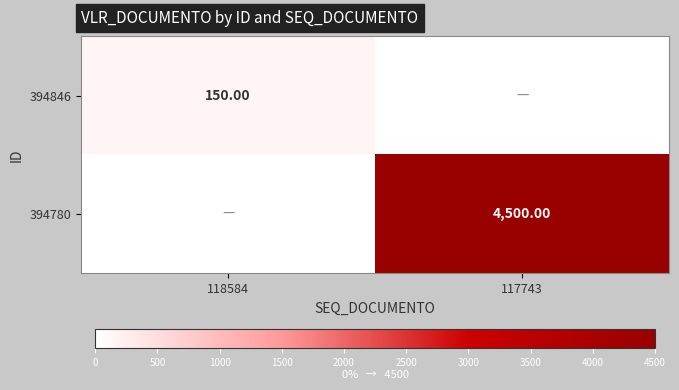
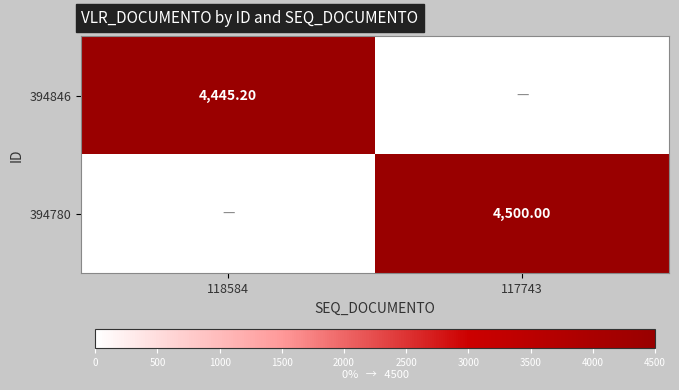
394846, 118584: 150.00 -> 4,445.20
